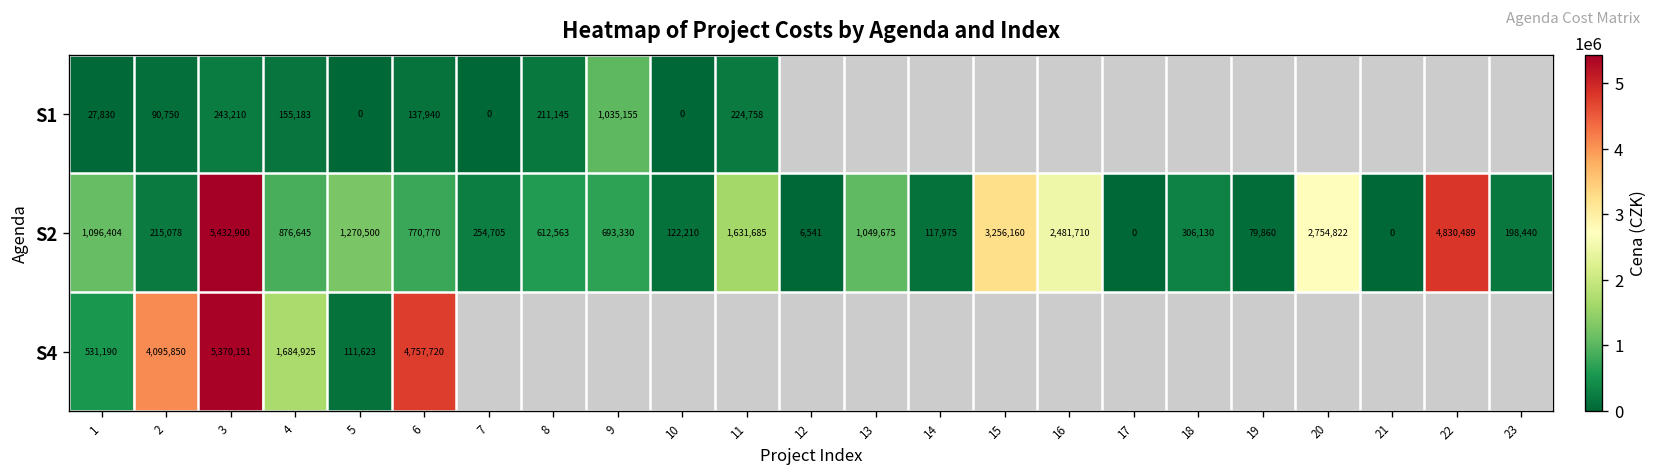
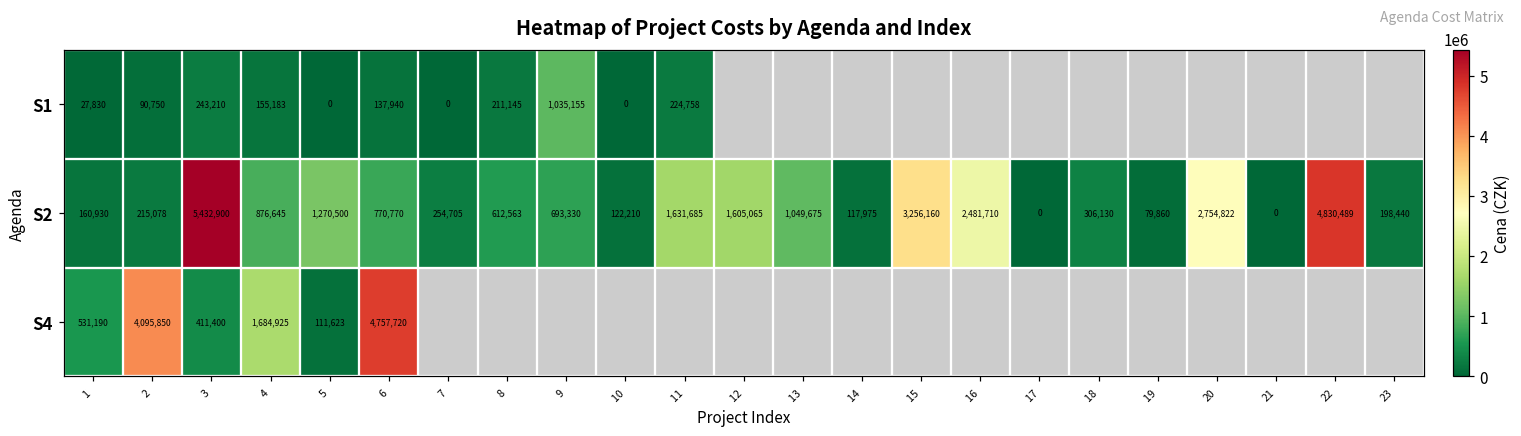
S2, 1: 1,096,404 -> 160,930
S2, 12: 6,541 -> 1,605,065
S4, 3: 5,370,151 -> 411,400
